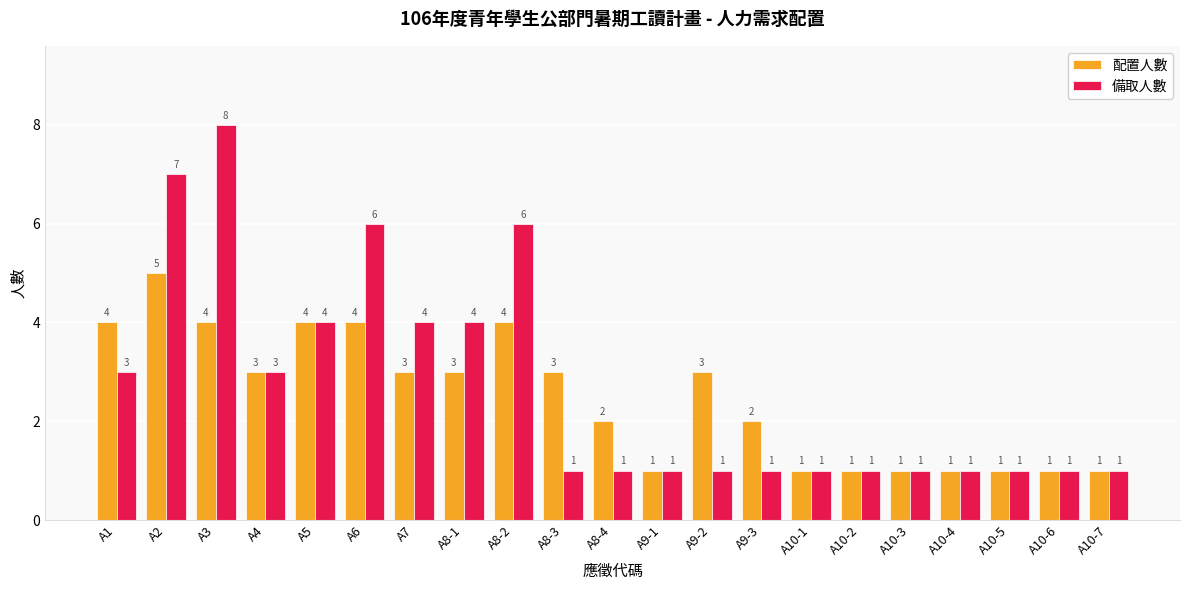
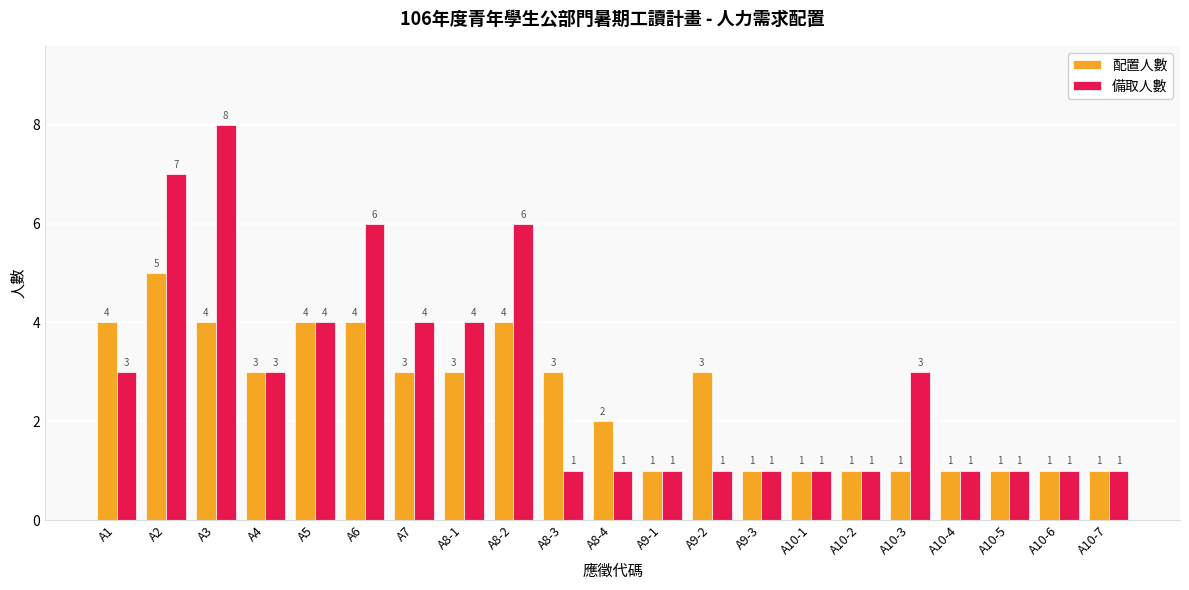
配置人數, A9-3: 2 -> 1
備取人數, A10-3: 1 -> 3
